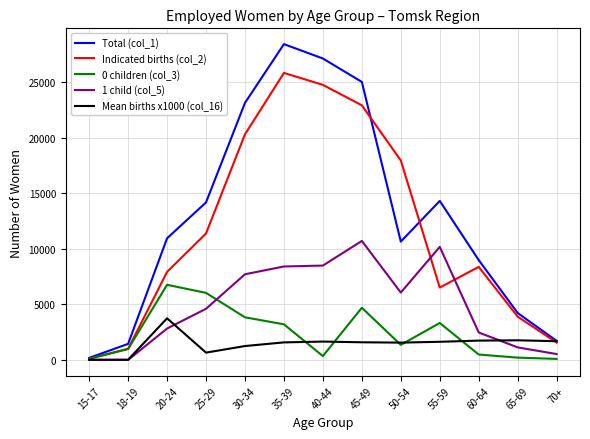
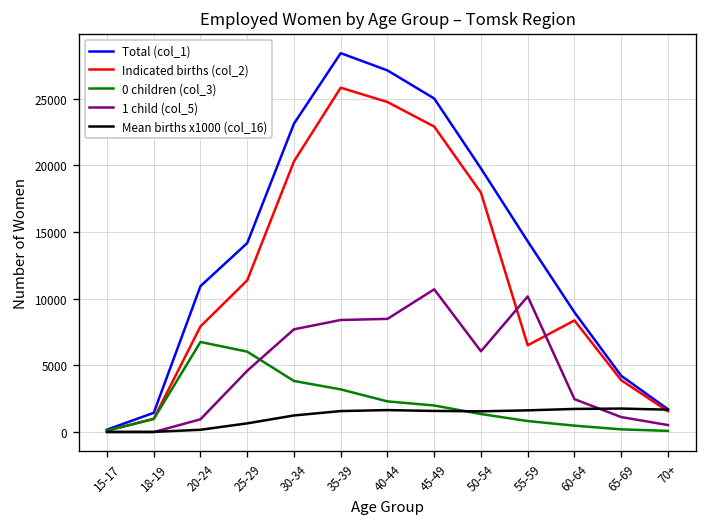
1 child (col_5), 20-24: 2800 -> 1000
Mean births x1000 (col_16), 20-24: 3700 -> 200
0 children (col_3), 40-44: 300 -> 2300
0 children (col_3), 45-49: 4700 -> 2000
Total (col_1), 50-54: 10600 -> 19800
0 children (col_3), 55-59: 3300 -> 800
